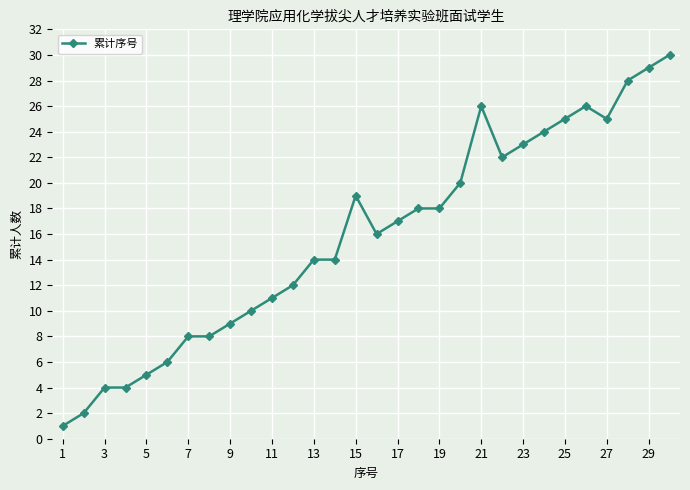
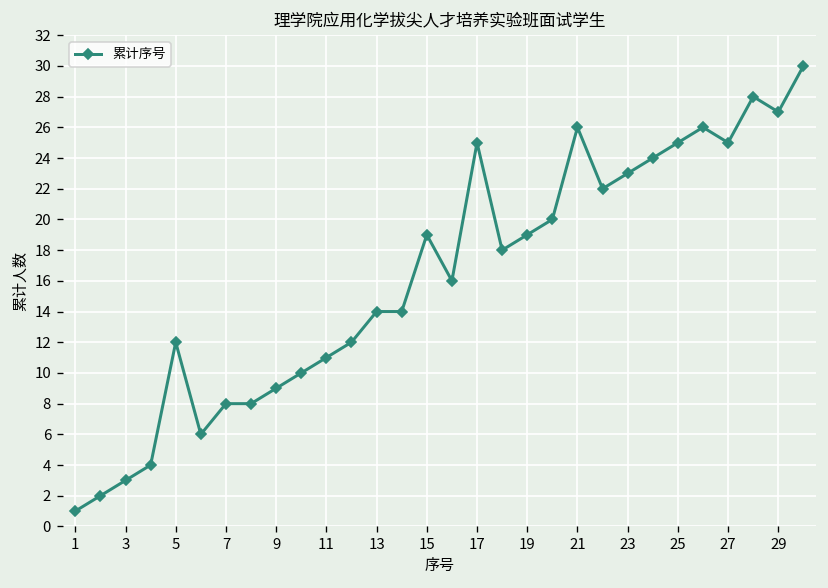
3: 4 -> 3
5: 5 -> 12
17: 17 -> 25
19: 18 -> 19
29: 29 -> 27
